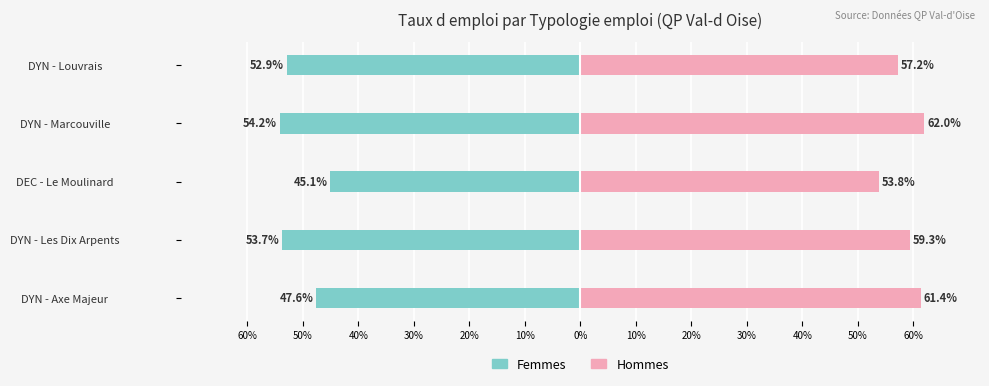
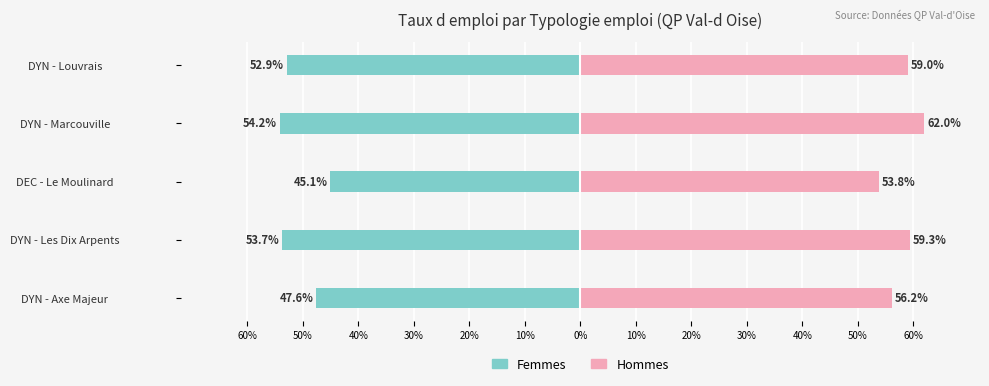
Hommes, DYN - Louvrais: 57.2% -> 59.0%
Hommes, DYN - Axe Majeur: 61.4% -> 56.2%
